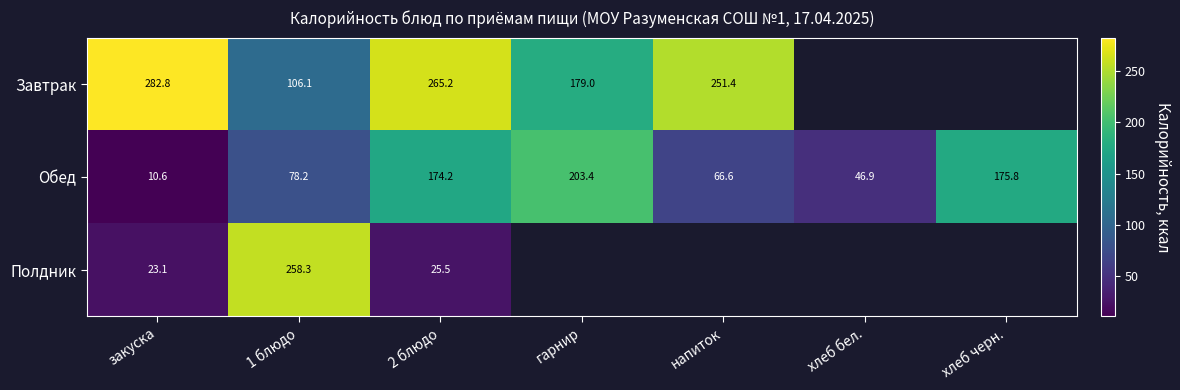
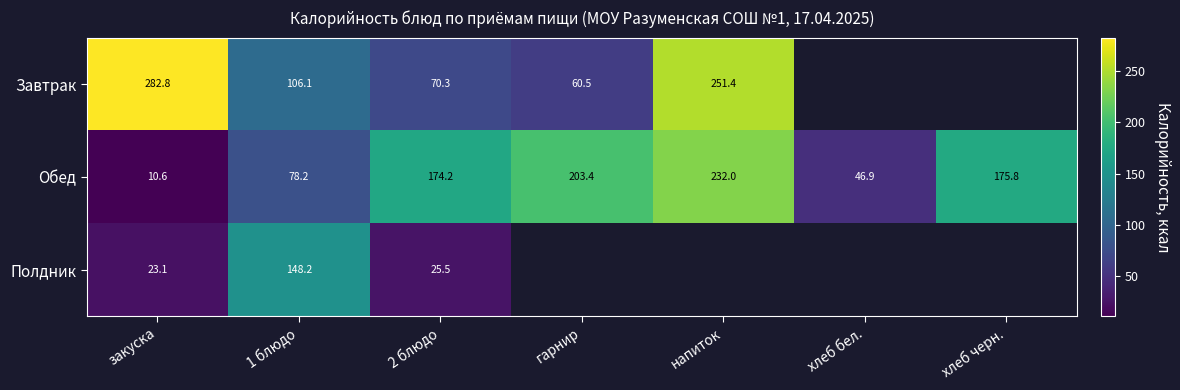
Завтрак, 2 блюдо: 265.2 -> 70.3
Завтрак, гарнир: 179.0 -> 60.5
Обед, напиток: 66.6 -> 232.0
Полдник, 1 блюдо: 258.3 -> 148.2
